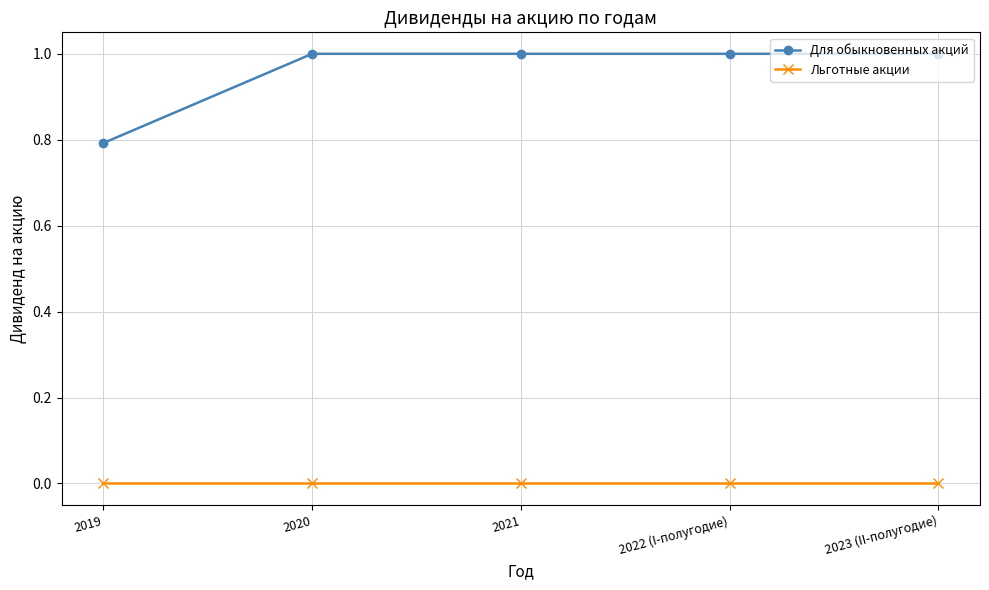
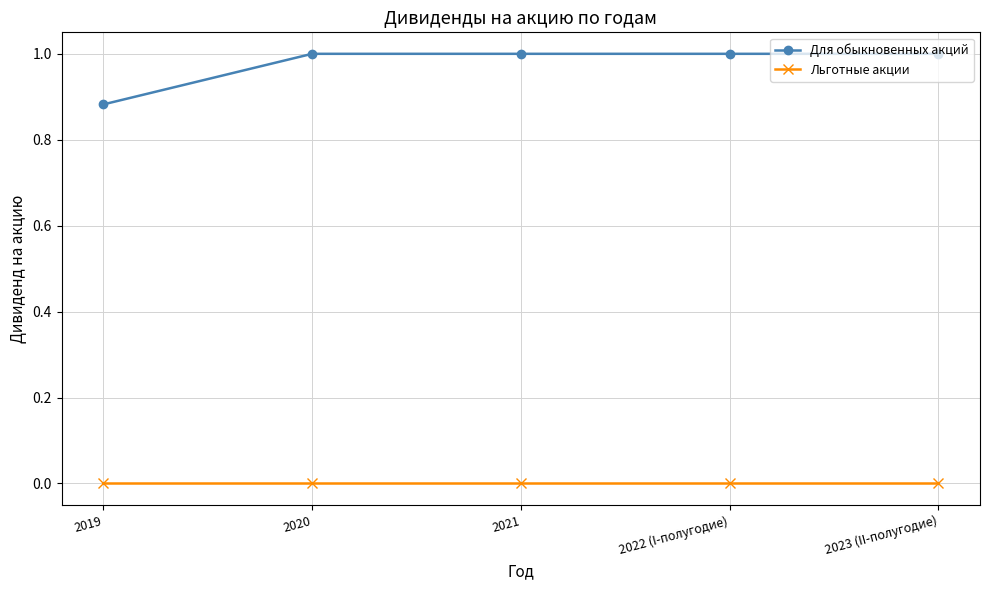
Для обыкновенных акций, 2019: 0.79 -> 0.88
